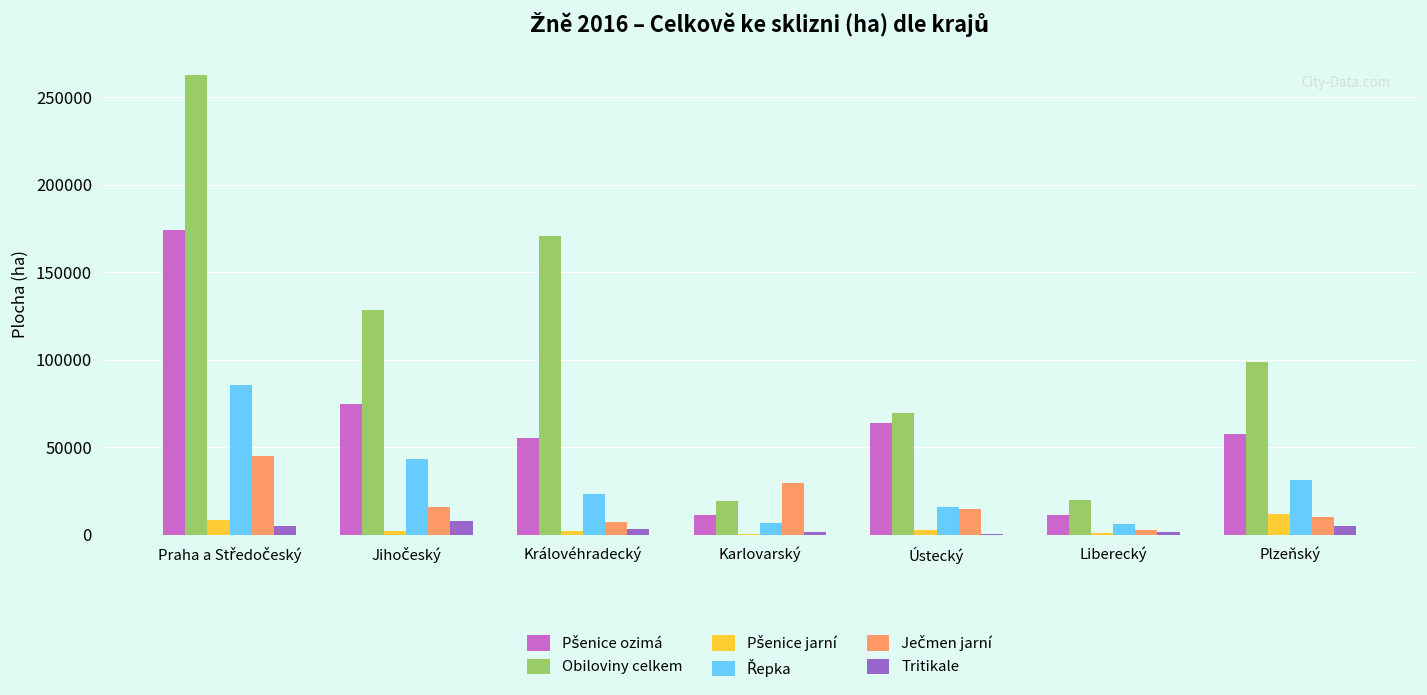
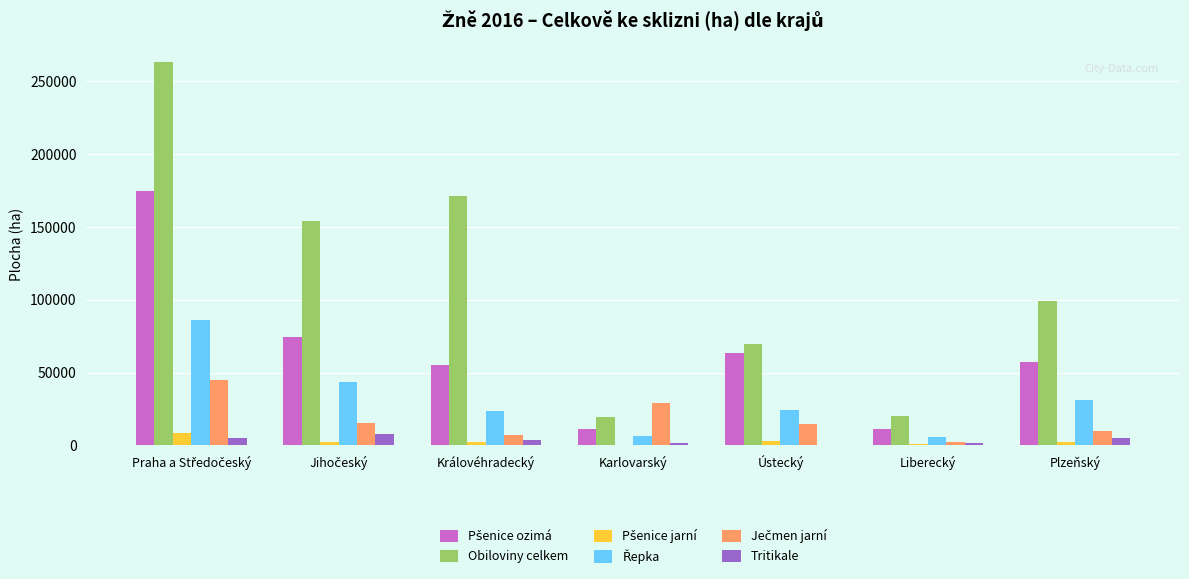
Obiloviny celkem, Jihočeský: 129000 -> 154000
Řepka, Ústecký: 16000 -> 24000
Pšenice jarní, Plzeňský: 12000 -> 2000
